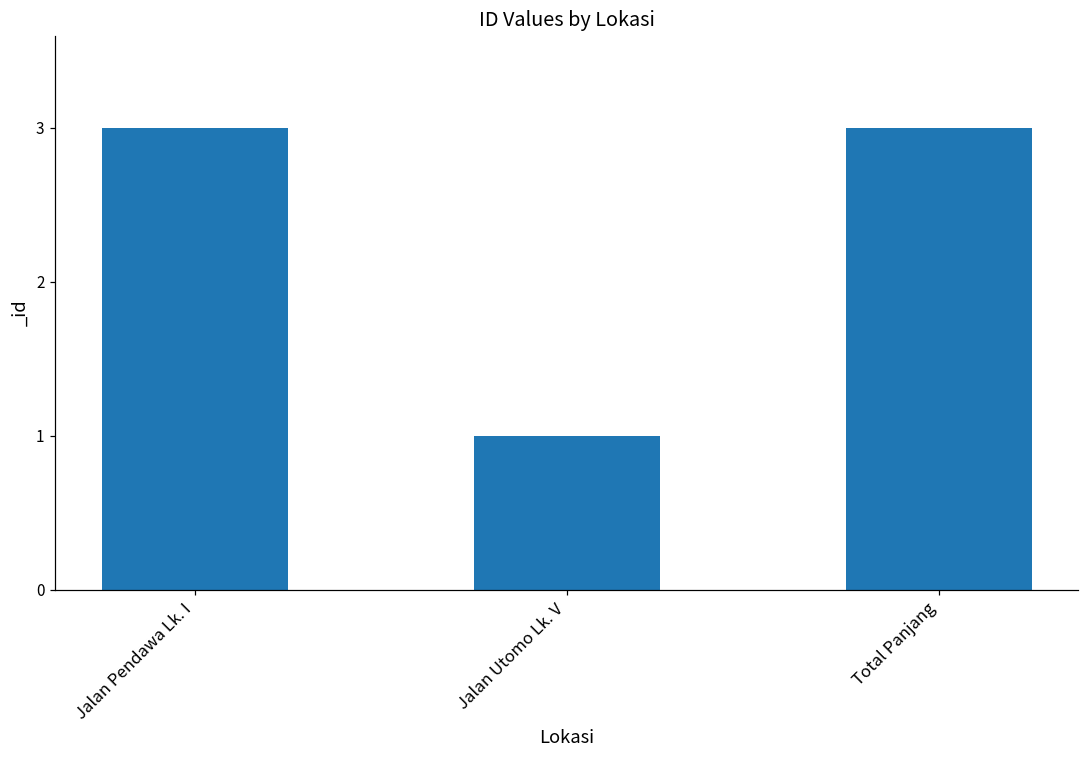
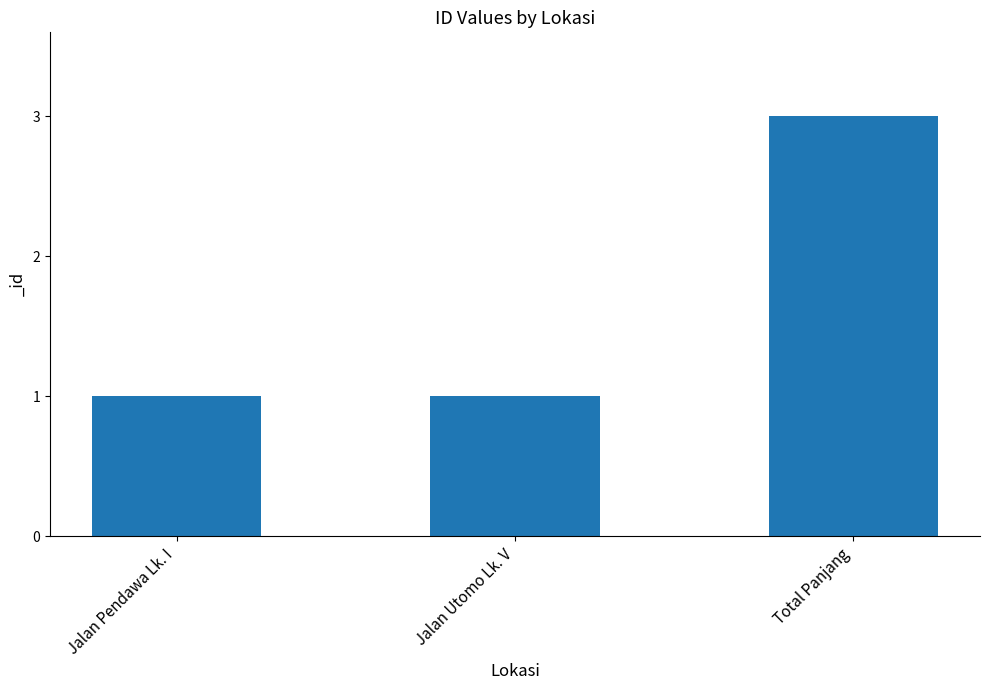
Jalan Pendawa Lk. I: 3 -> 1
